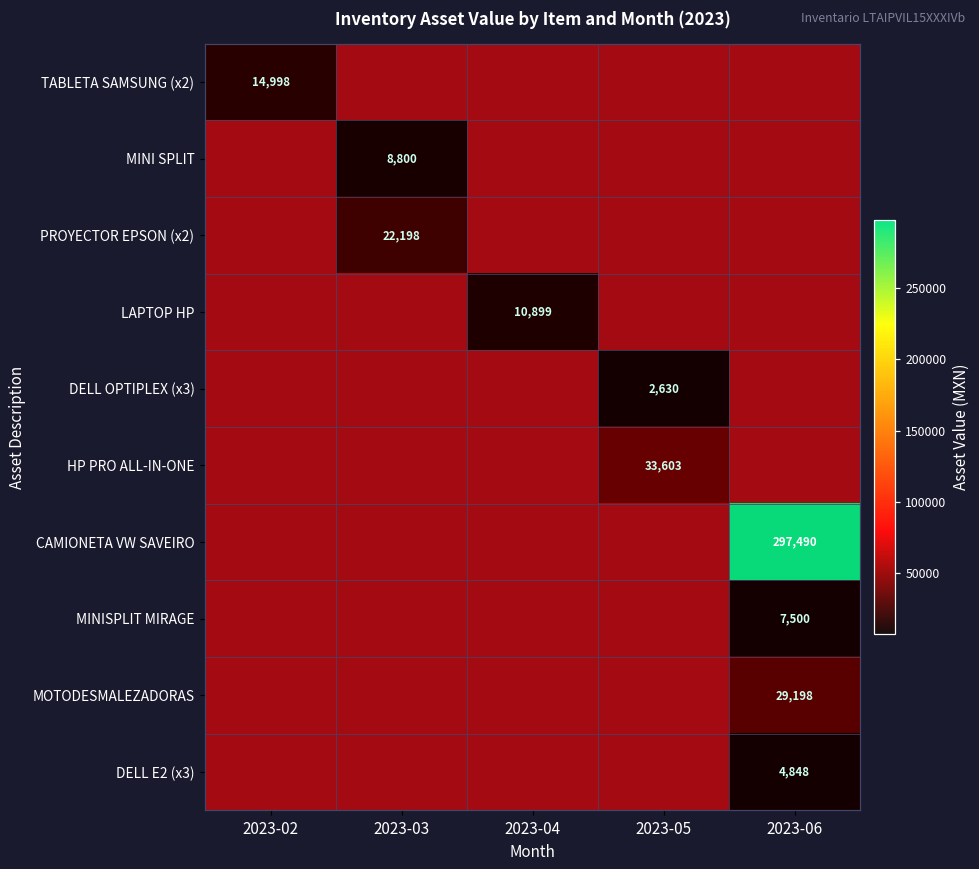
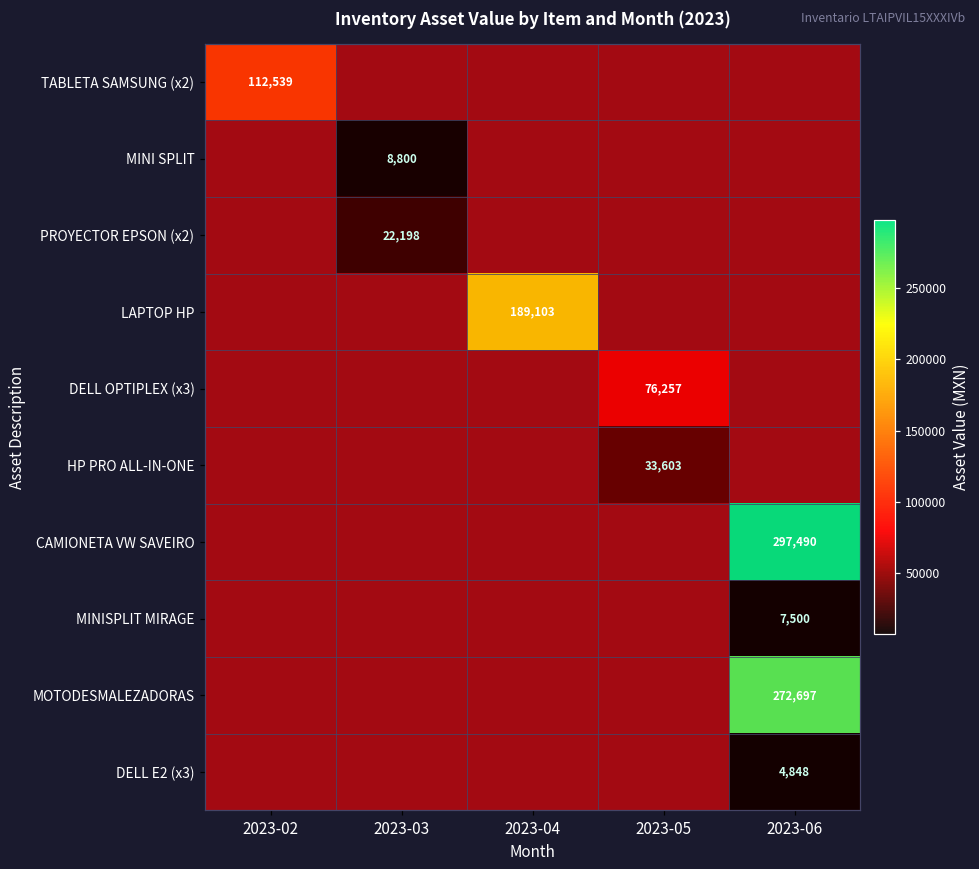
TABLETA SAMSUNG (x2), 2023-02: 14,998 -> 112,539
LAPTOP HP, 2023-04: 10,899 -> 189,103
DELL OPTIPLEX (x3), 2023-05: 2,630 -> 76,257
MOTODESMALEZADORAS, 2023-06: 29,198 -> 272,697
